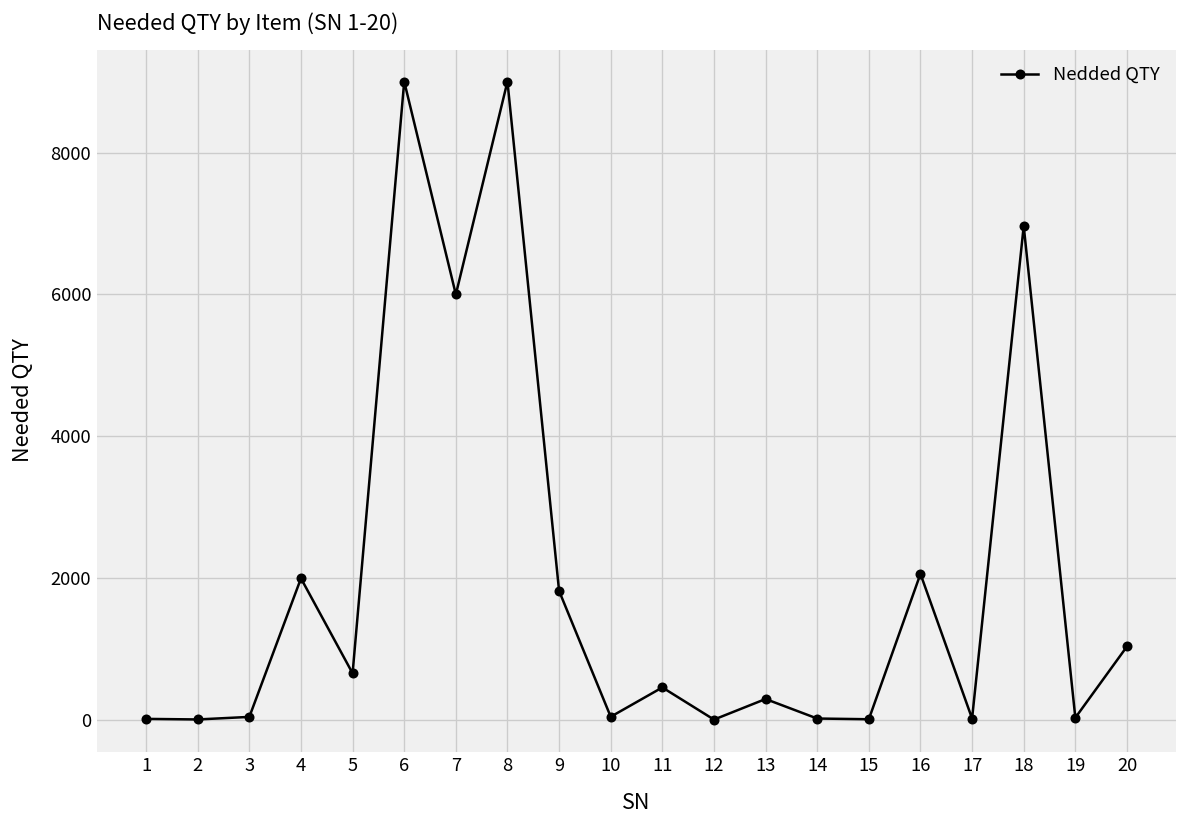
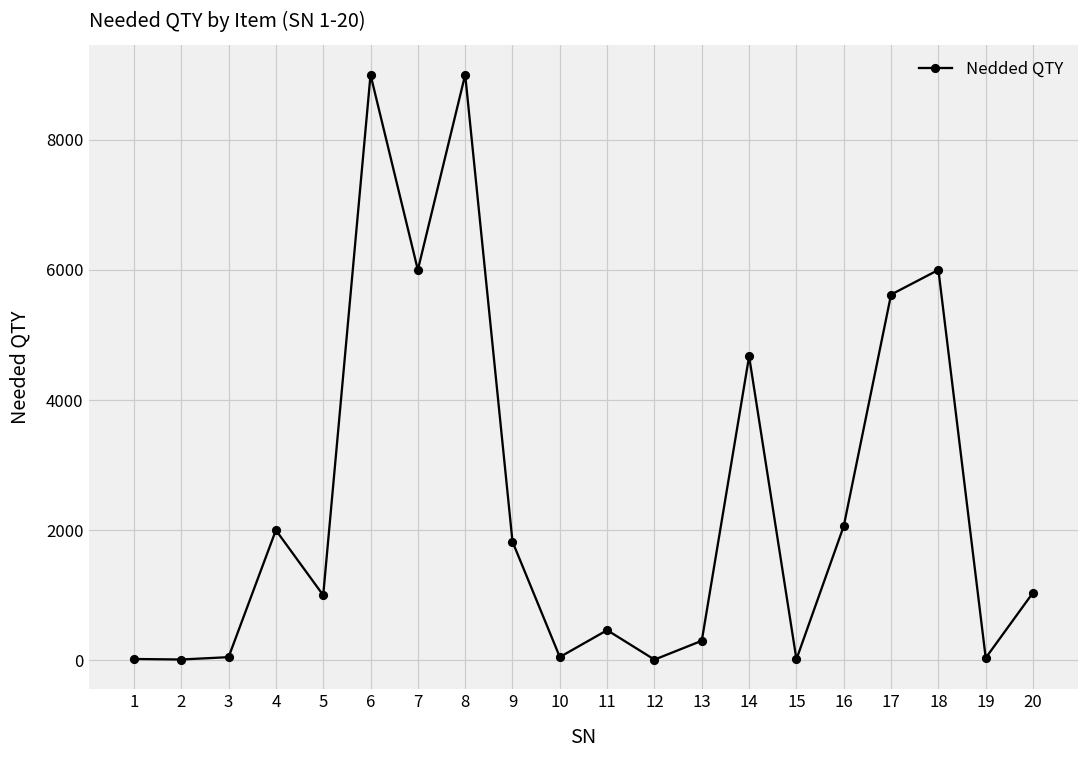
5: 700 -> 1000
14: 0 -> 4700
17: 0 -> 5600
18: 7000 -> 6000
